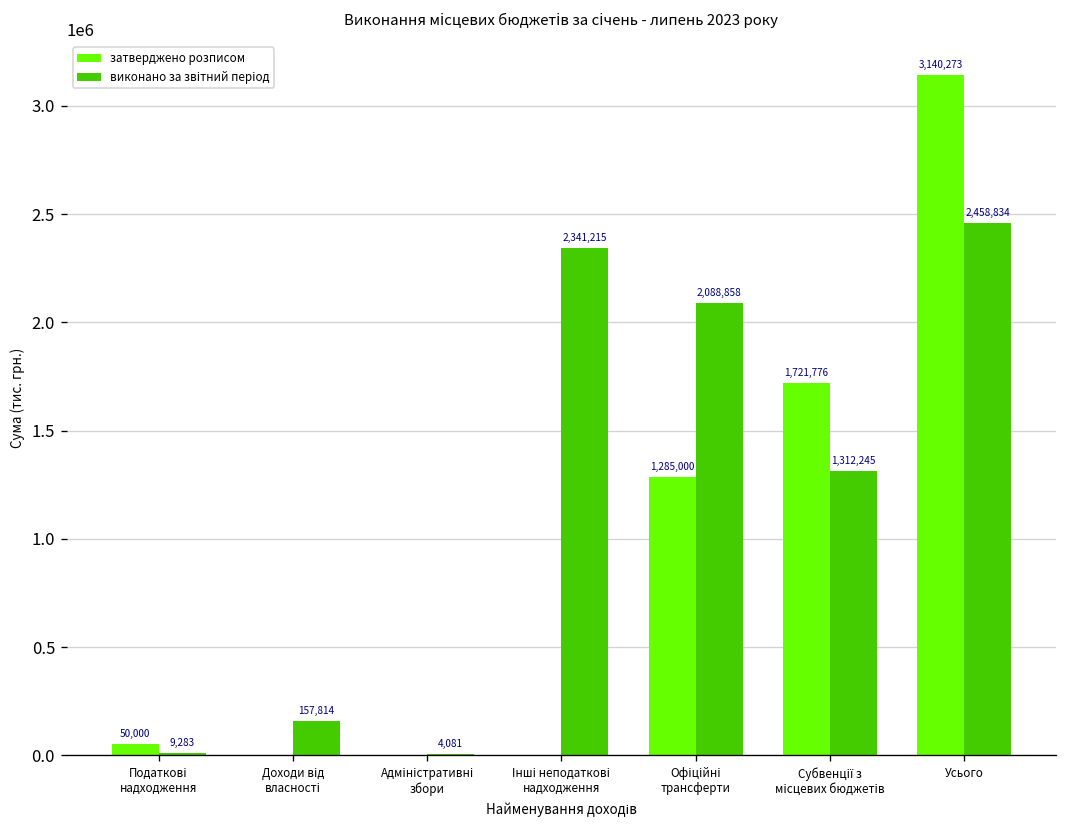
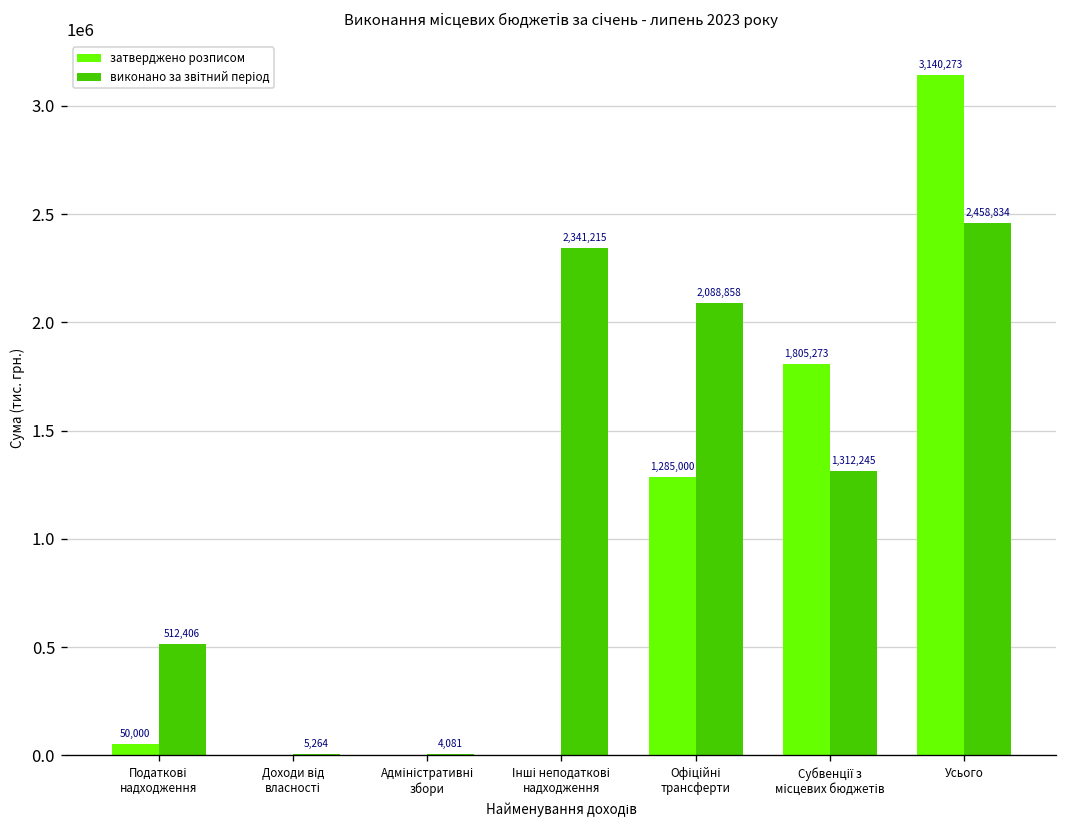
виконано за звітний період, Податкові надходження: 9,283 -> 512,406
виконано за звітний період, Доходи від власності: 157,814 -> 5,264
затверджено розписом, Субвенції з місцевих бюджетів: 1,721,776 -> 1,805,273
